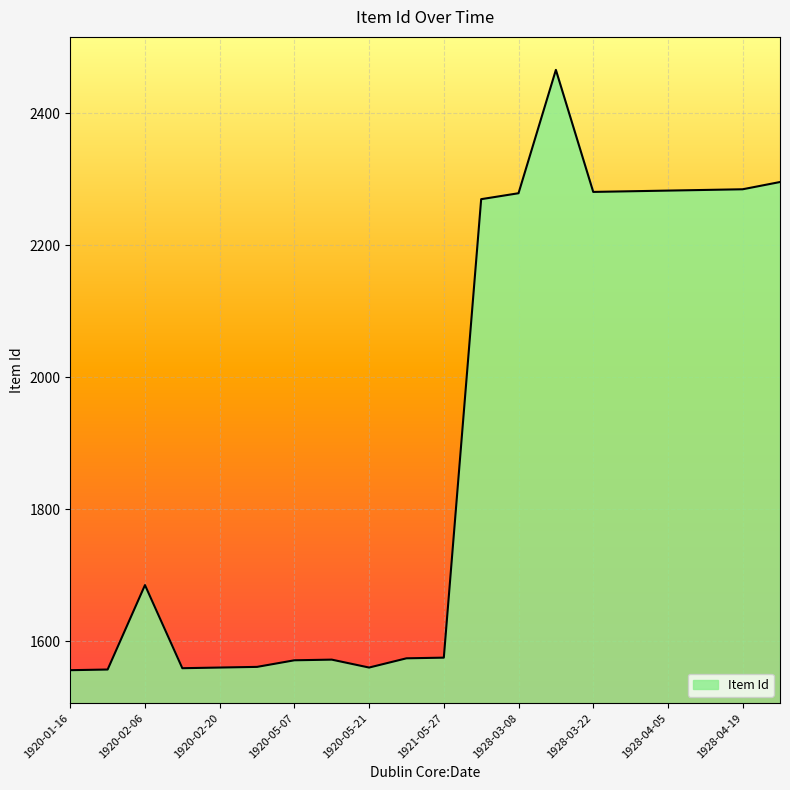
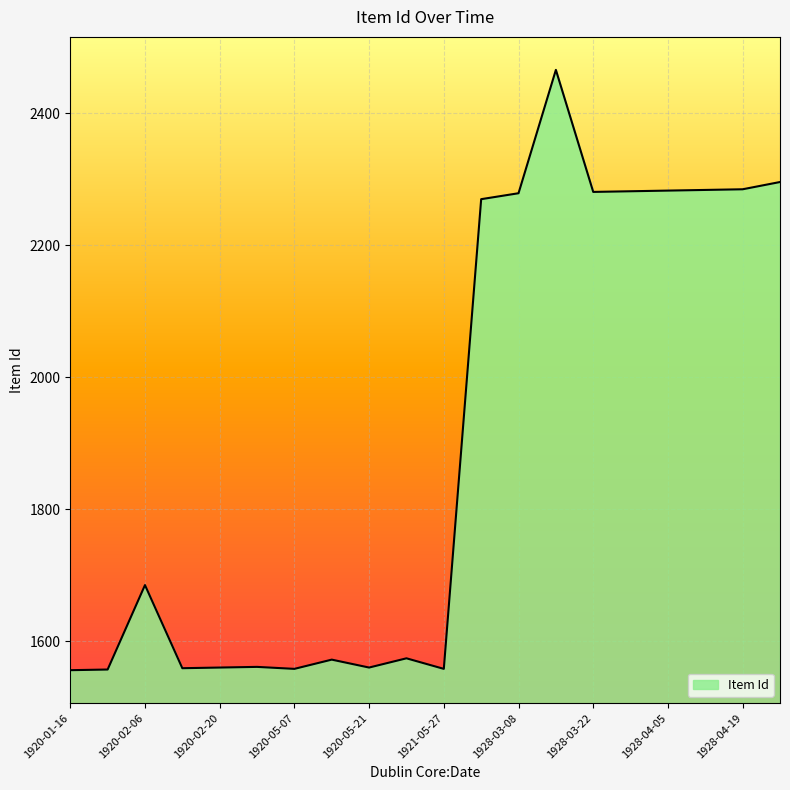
1920-05-07: 1570 -> 1560
1921-05-27: 1580 -> 1560
